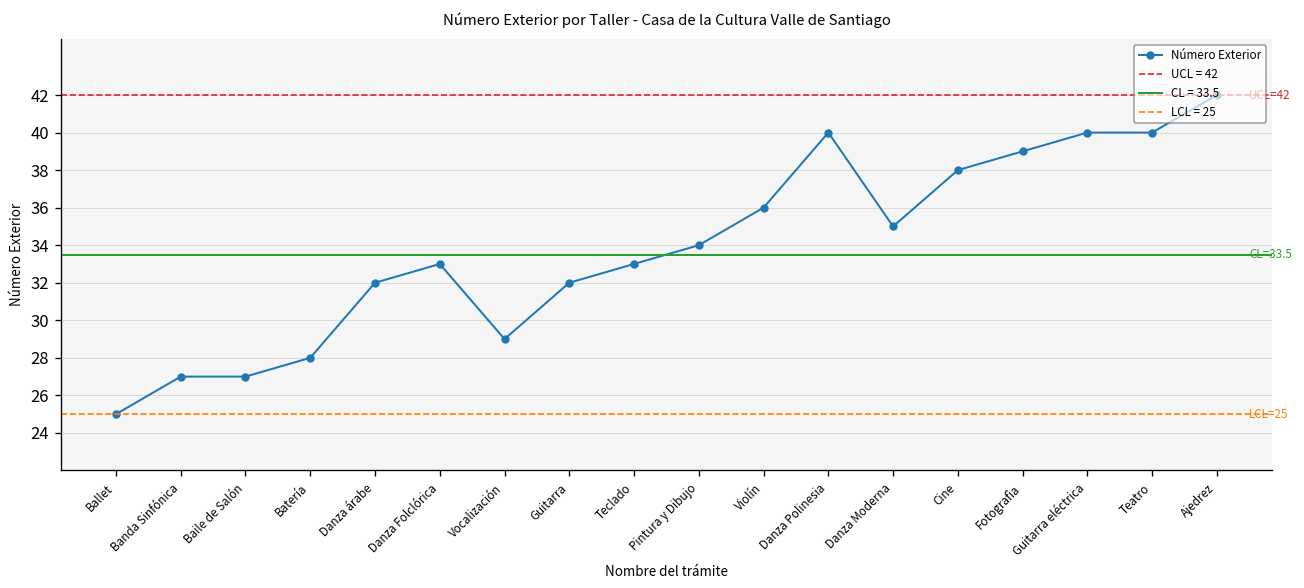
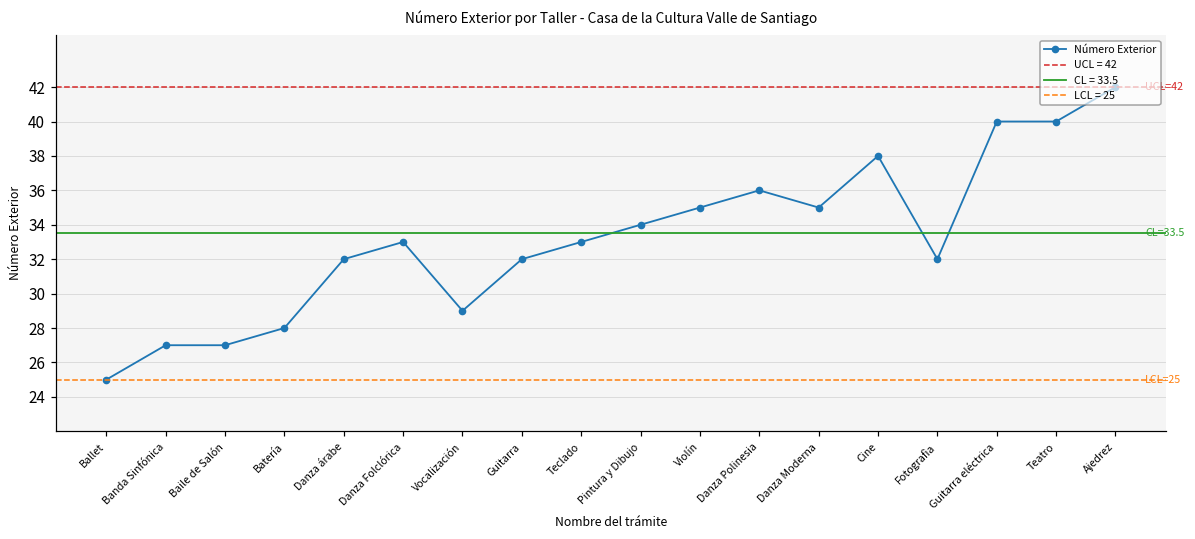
Violín: 36 -> 35
Danza Polinesia: 40 -> 36
Fotografìa: 39 -> 32
